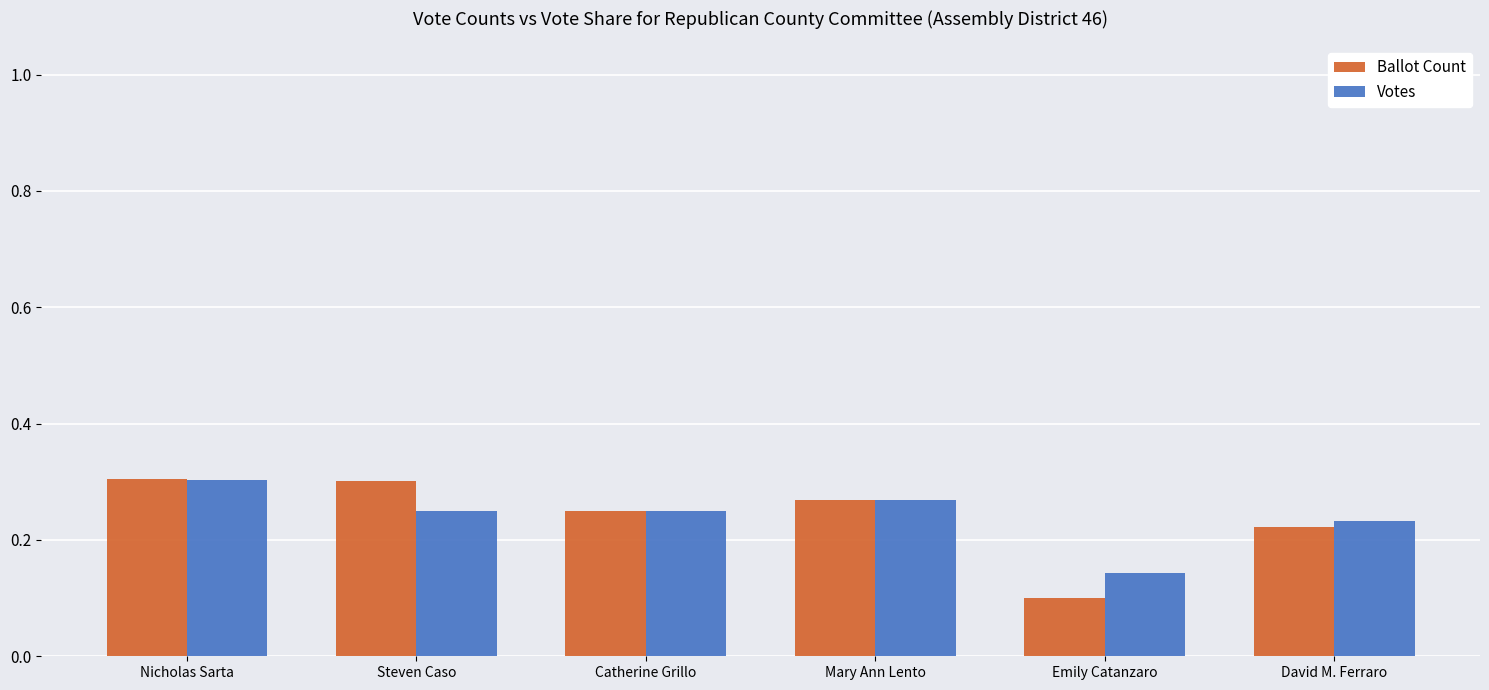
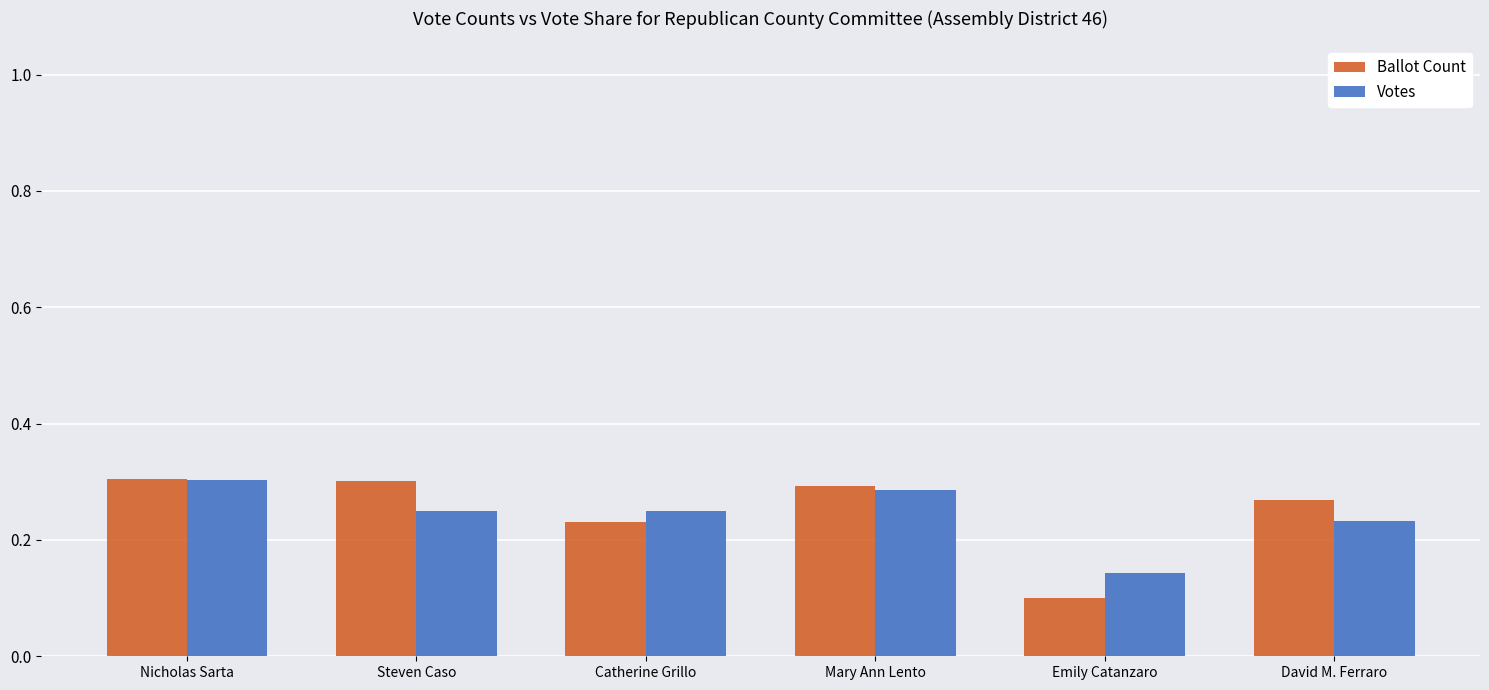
Ballot Count, Catherine Grillo: 0.25 -> 0.23
Ballot Count, Mary Ann Lento: 0.27 -> 0.29
Votes, Mary Ann Lento: 0.27 -> 0.29
Ballot Count, David M. Ferraro: 0.22 -> 0.27
